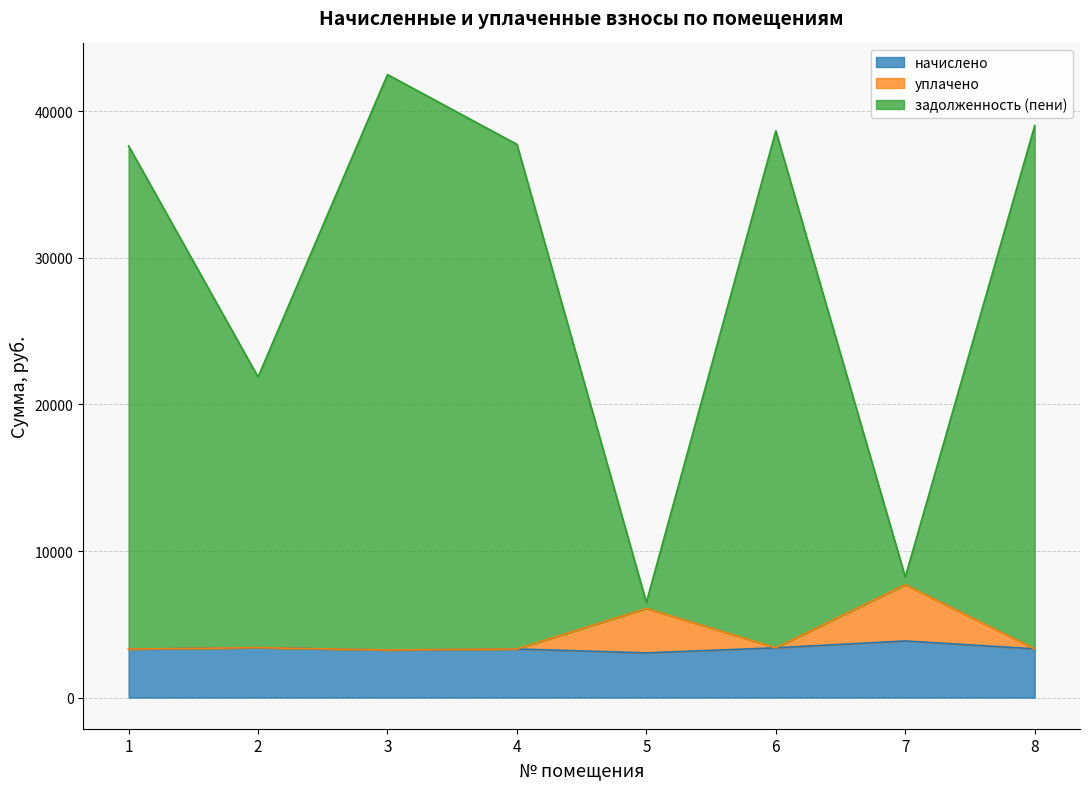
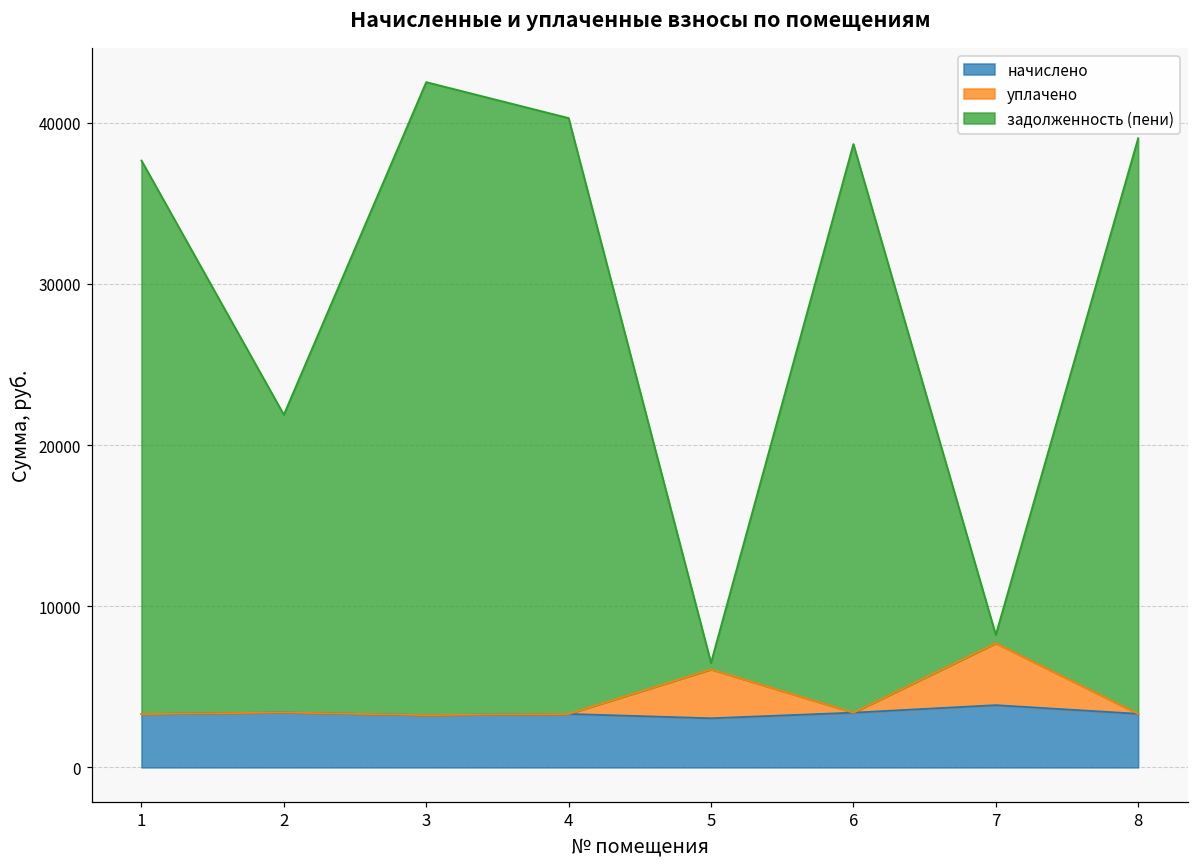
задолженность (пени), 4: 34400 -> 37000
